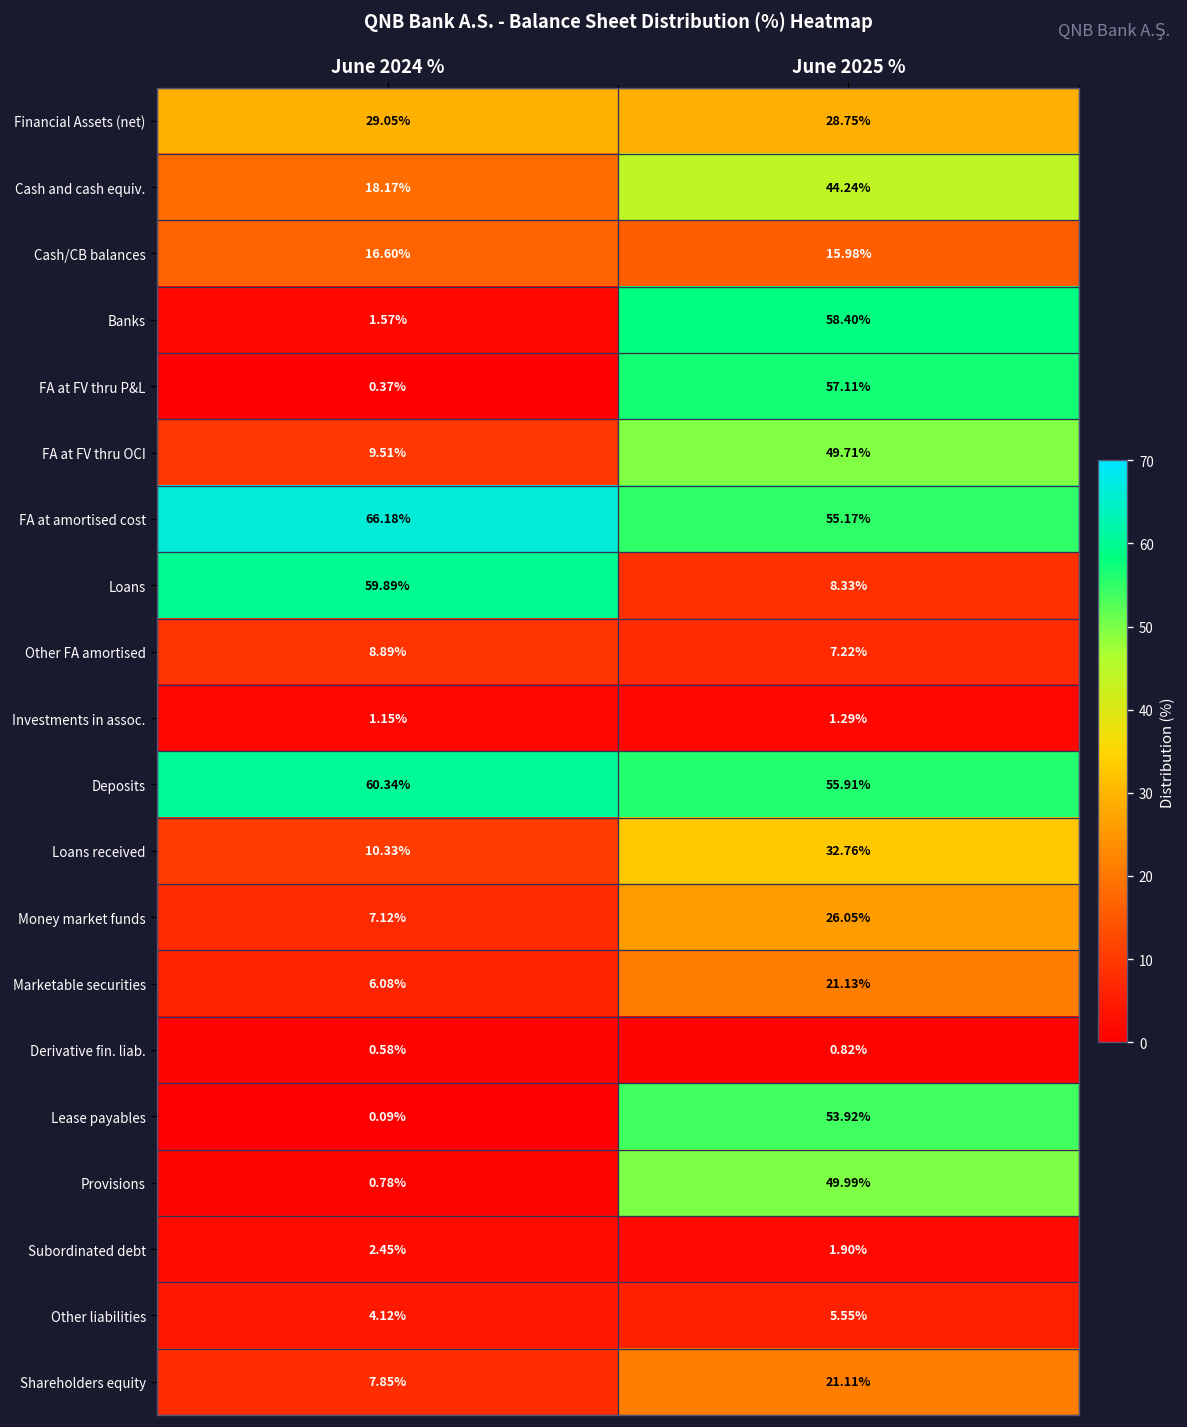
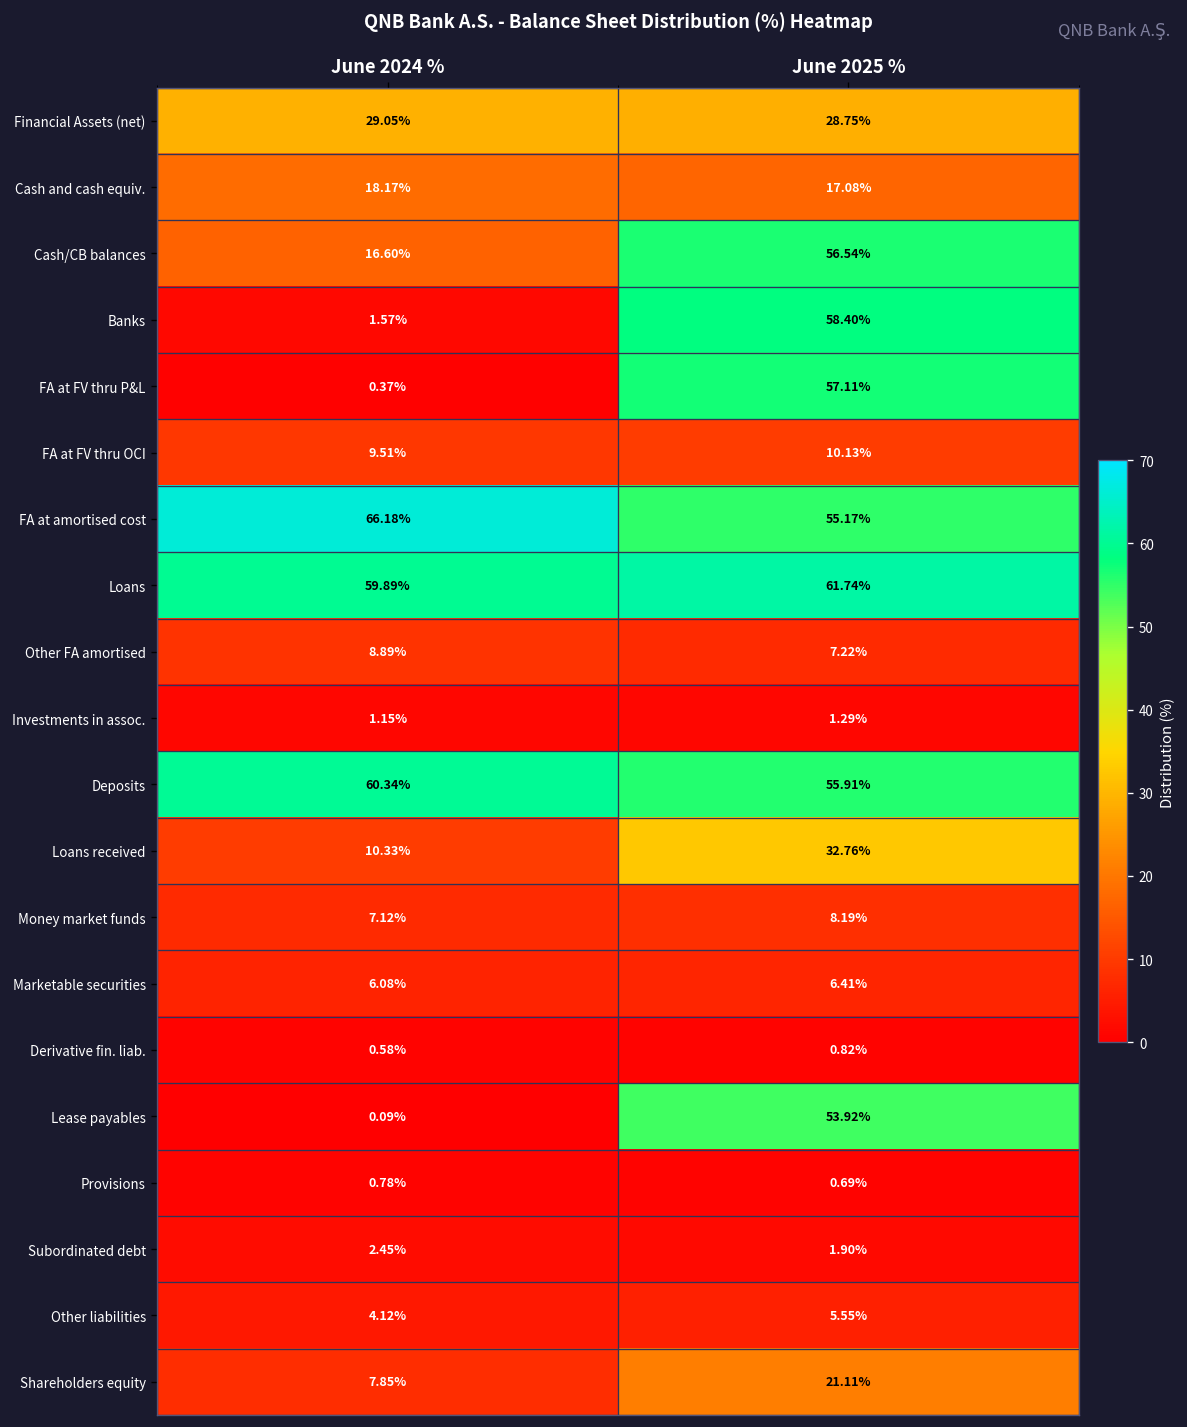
Cash and cash equiv., June 2025 %: 44.24% -> 17.08%
Cash/CB balances, June 2025 %: 15.98% -> 56.54%
FA at FV thru OCI, June 2025 %: 49.71% -> 10.13%
Loans, June 2025 %: 8.33% -> 61.74%
Money market funds, June 2025 %: 26.05% -> 8.19%
Marketable securities, June 2025 %: 21.13% -> 6.41%
Provisions, June 2025 %: 49.99% -> 0.69%
